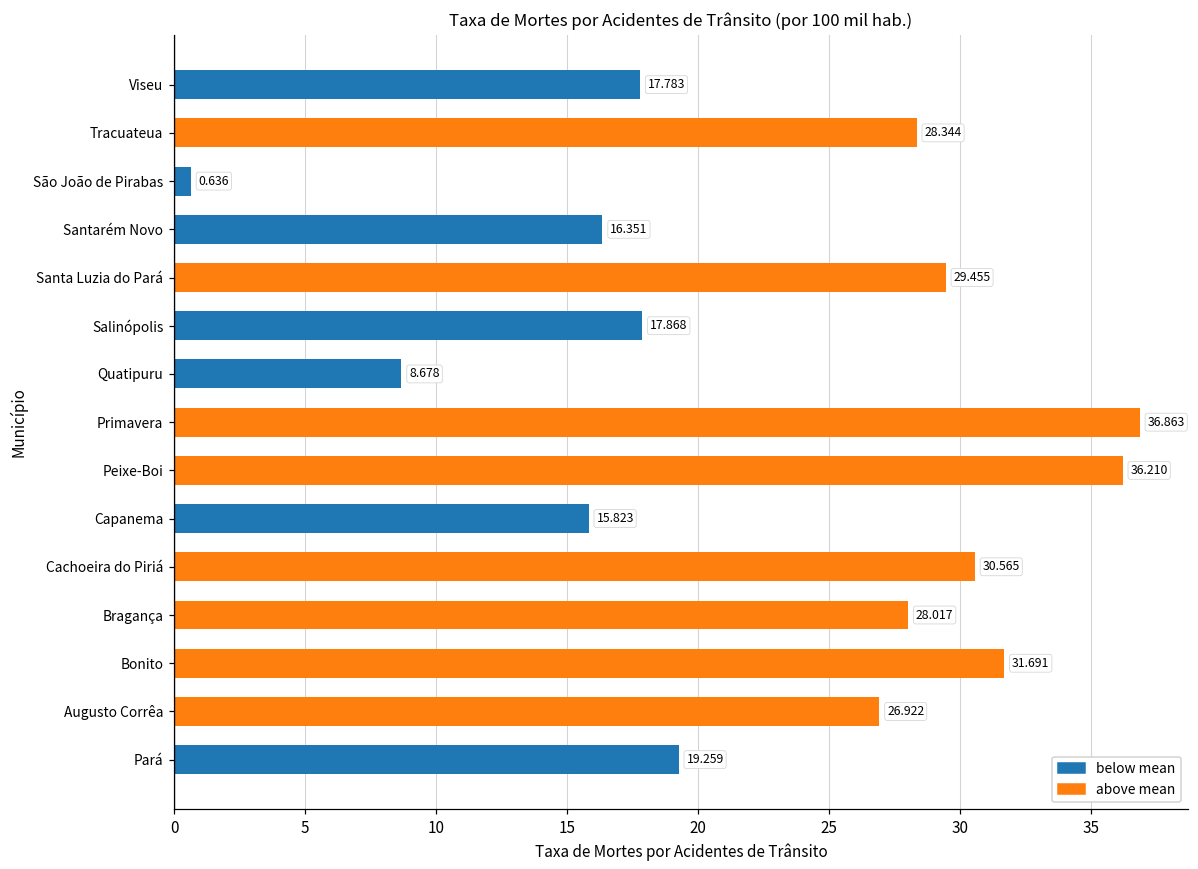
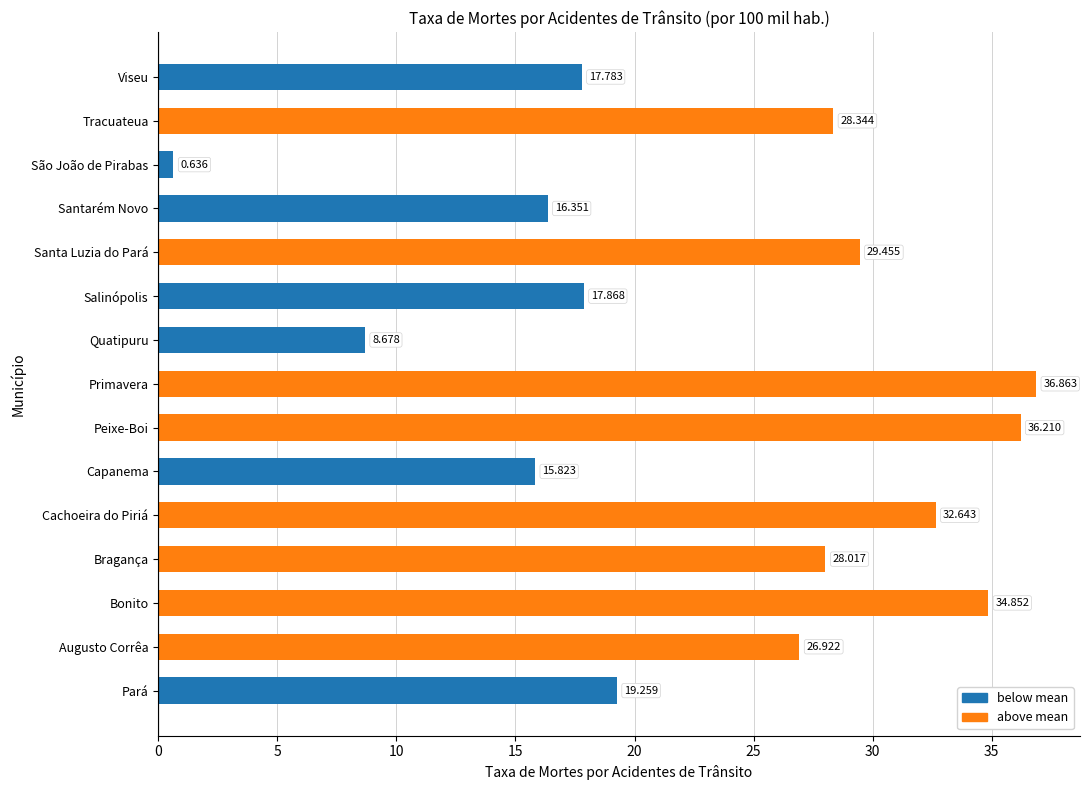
Cachoeira do Piriá: 30.565 -> 32.643
Bonito: 31.691 -> 34.852
